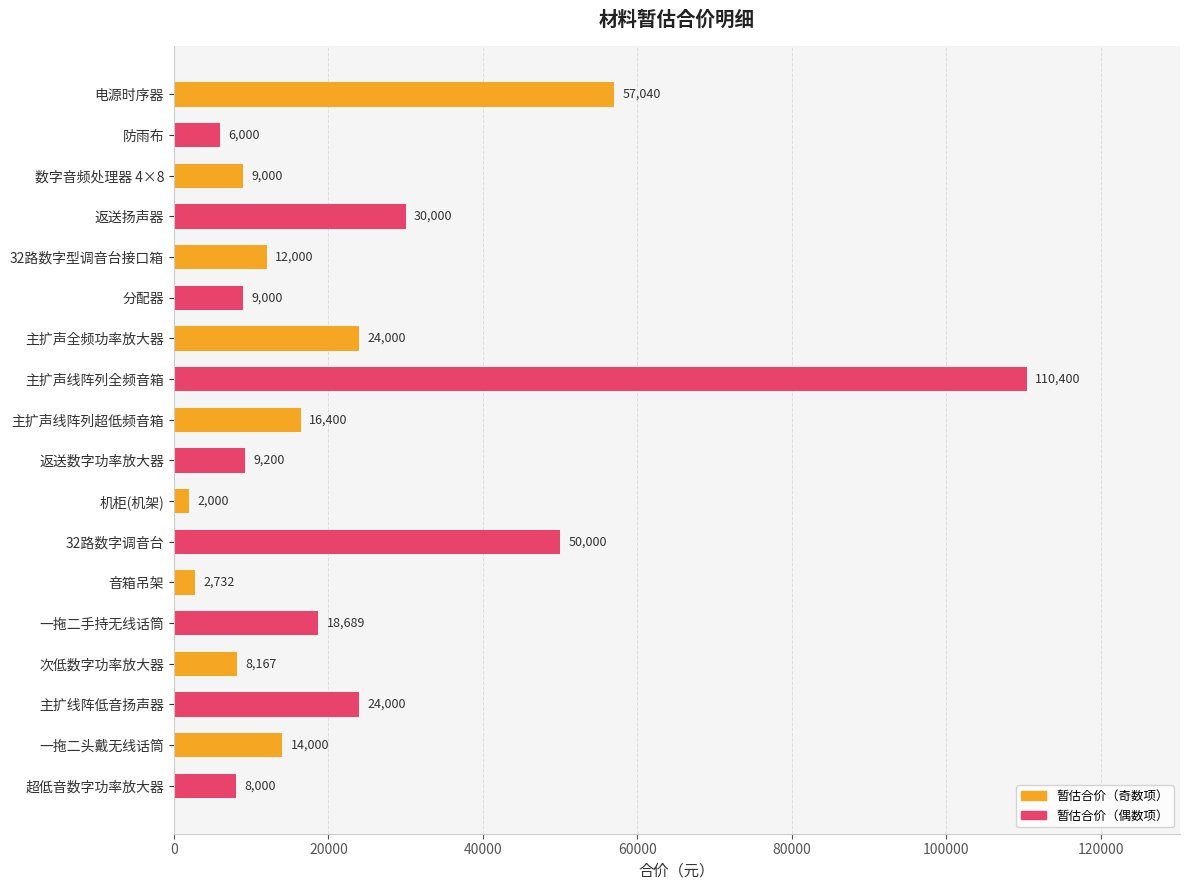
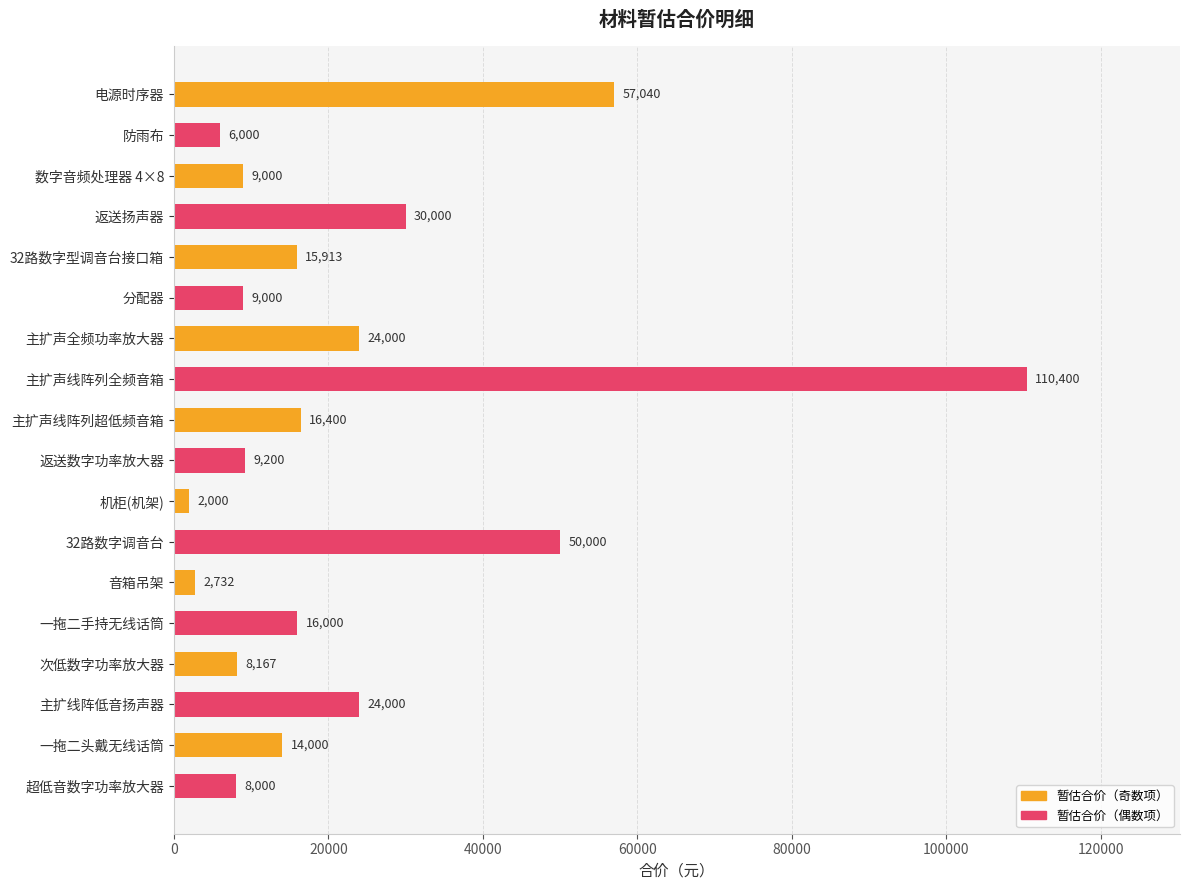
32路数字型调音台接口箱: 12,000 -> 15,913
一拖二手持无线话筒: 18,689 -> 16,000
